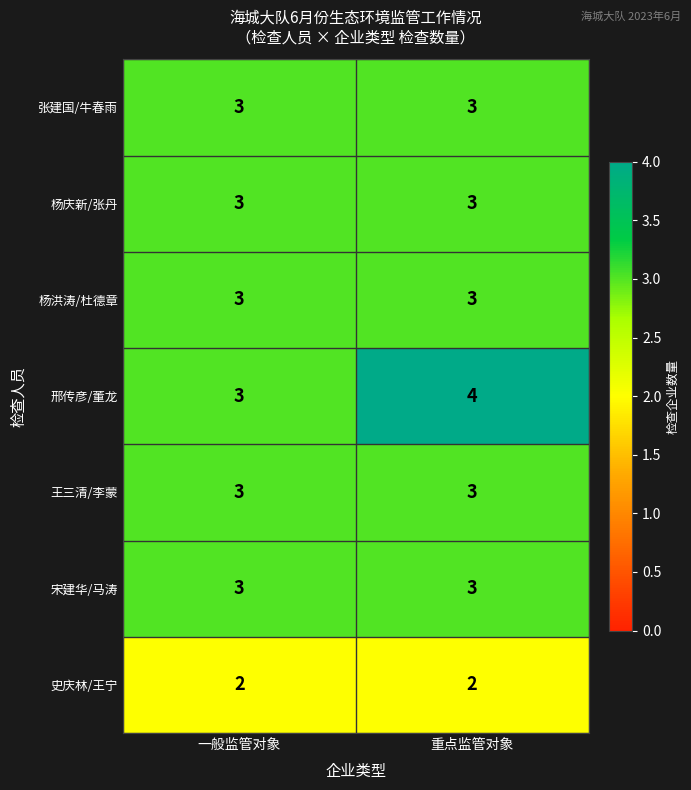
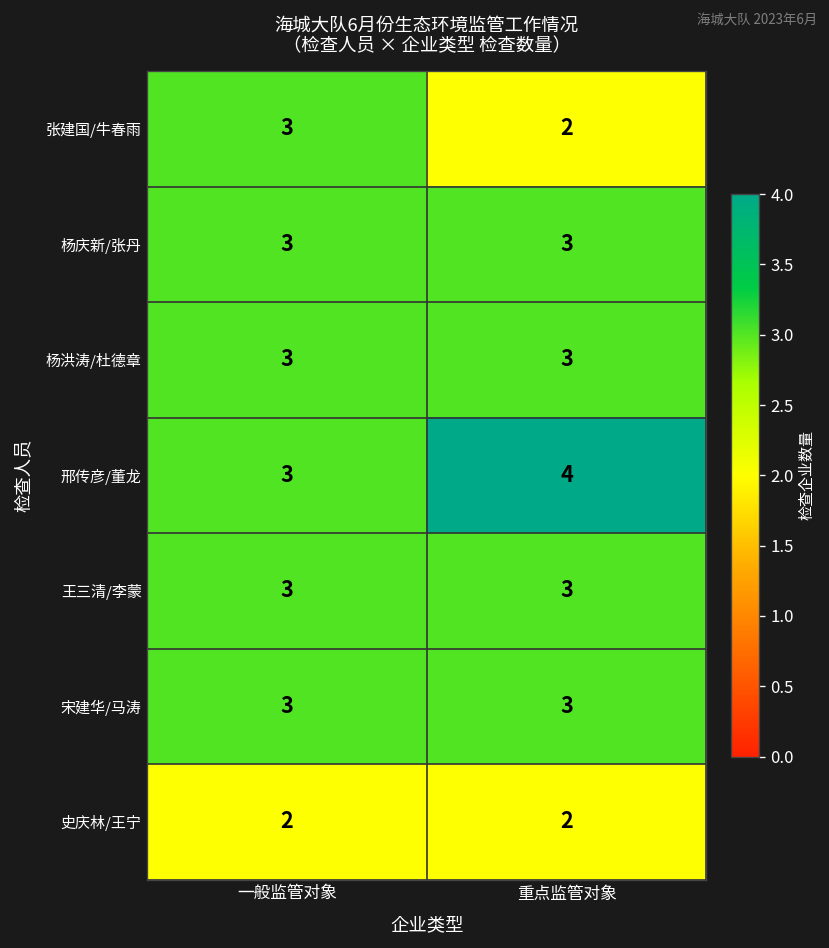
张建国/牛春雨, 重点监管对象: 3 -> 2
